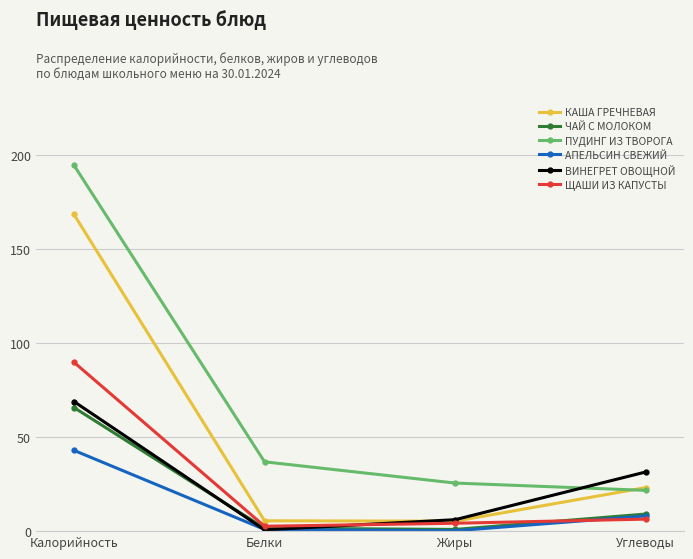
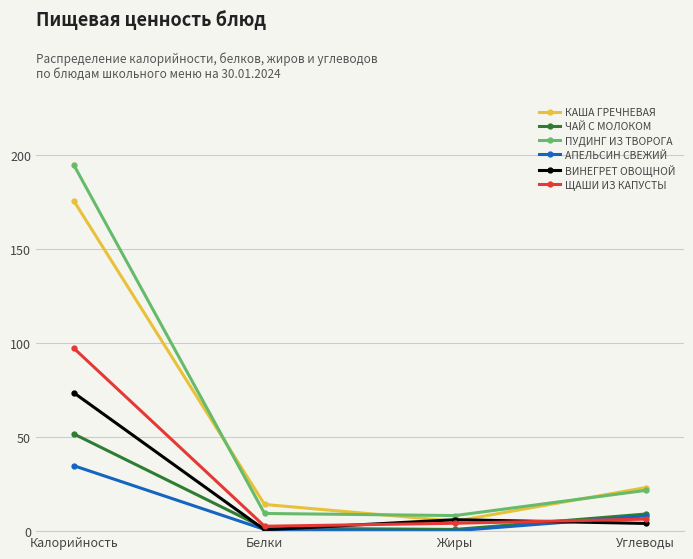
КАША ГРЕЧНЕВАЯ, Калорийность: 169 -> 176
ЧАЙ С МОЛОКОМ, Калорийность: 66 -> 52
АПЕЛЬСИН СВЕЖИЙ, Калорийность: 43 -> 35
ВИНЕГРЕТ ОВОЩНОЙ, Калорийность: 69 -> 74
ЩАШИ ИЗ КАПУСТЫ, Калорийность: 90 -> 97
КАША ГРЕЧНЕВАЯ, Белки: 6 -> 14
ПУДИНГ ИЗ ТВОРОГА, Белки: 37 -> 9
ПУДИНГ ИЗ ТВОРОГА, Жиры: 26 -> 8
ВИНЕГРЕТ ОВОЩНОЙ, Углеводы: 32 -> 4
